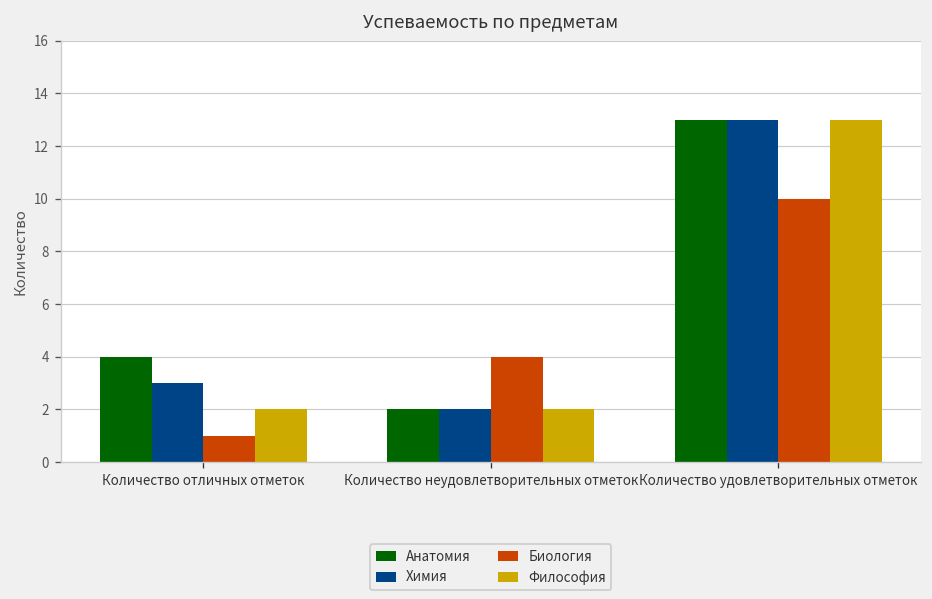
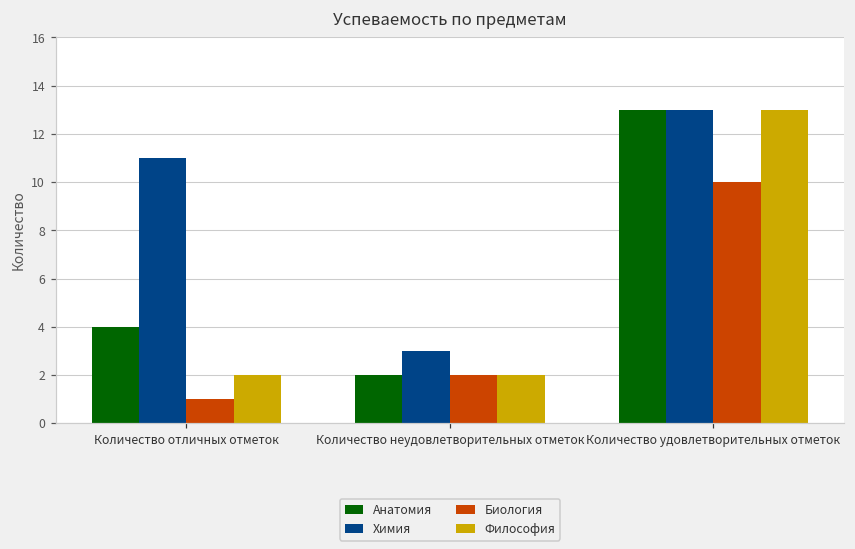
Химия, Количество отличных отметок: 3 -> 11
Химия, Количество неудовлетворительных отметок: 2 -> 3
Биология, Количество неудовлетворительных отметок: 4 -> 2
